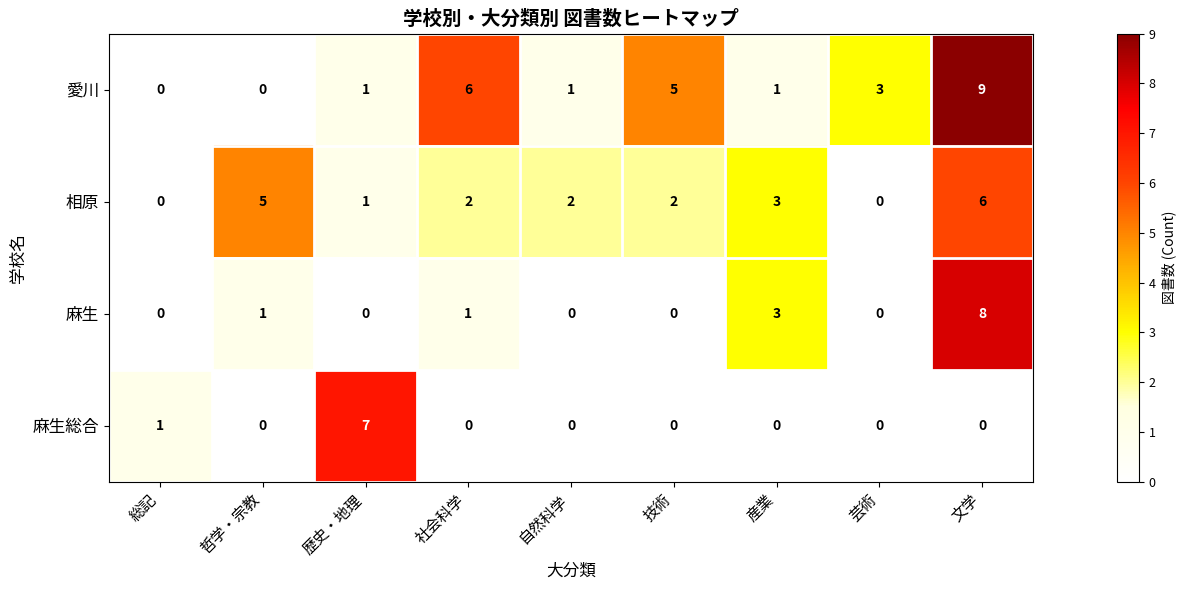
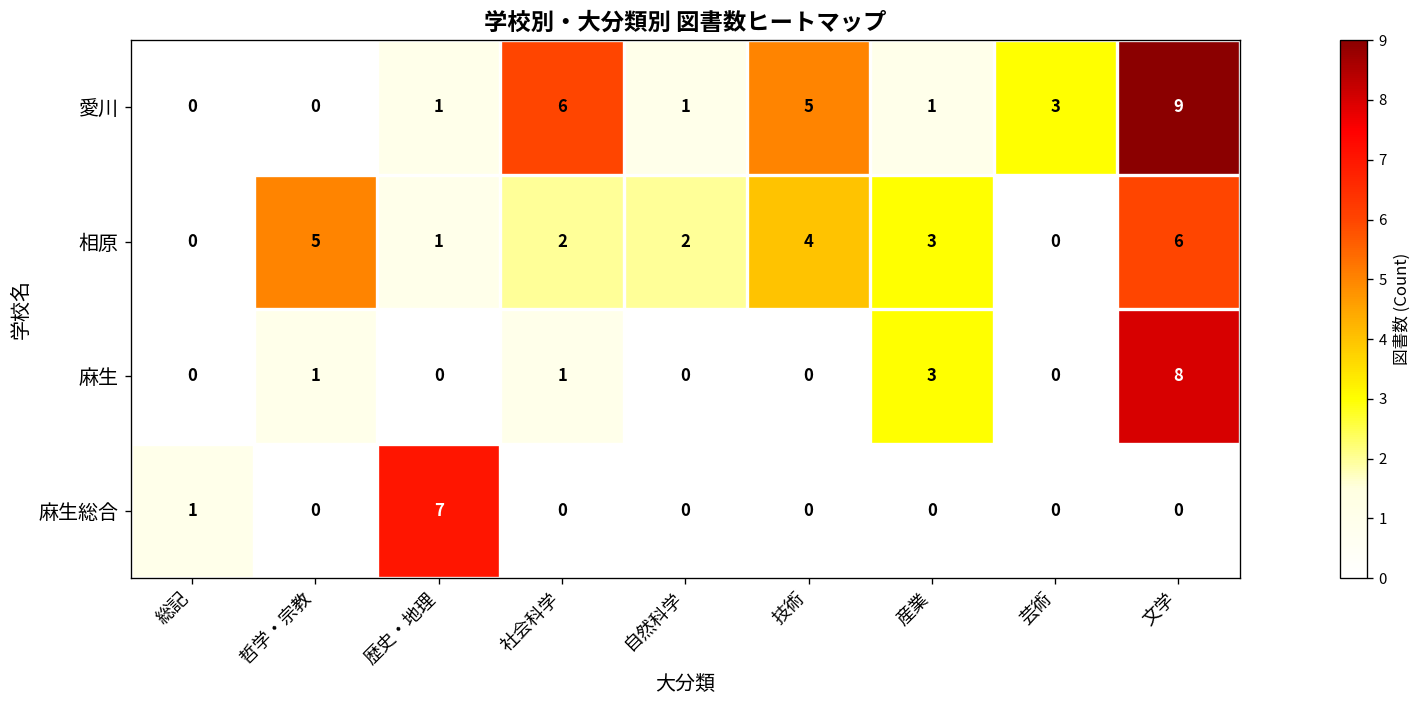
相原, 技術: 2 -> 4
